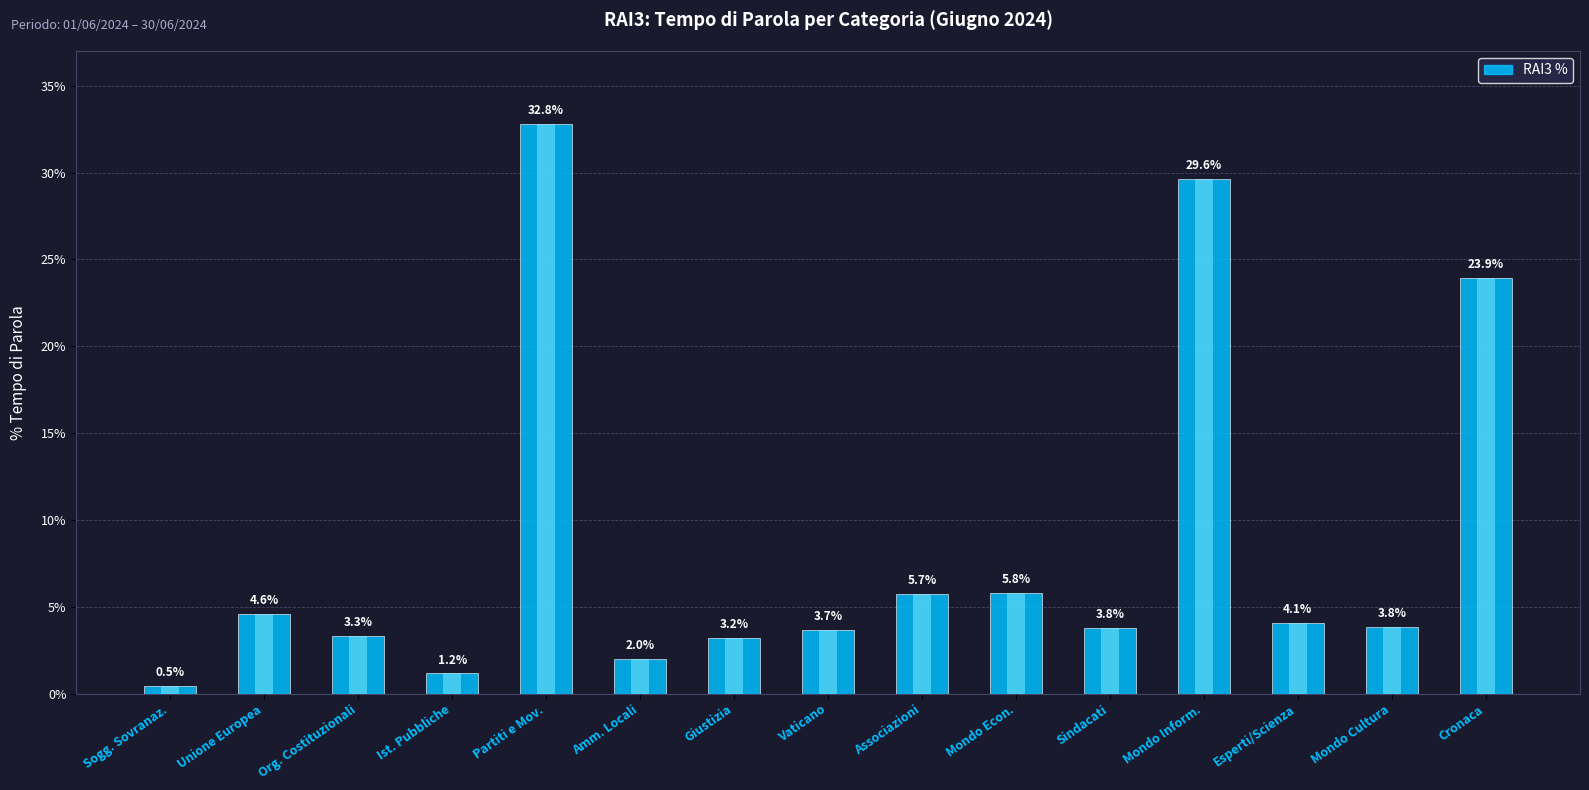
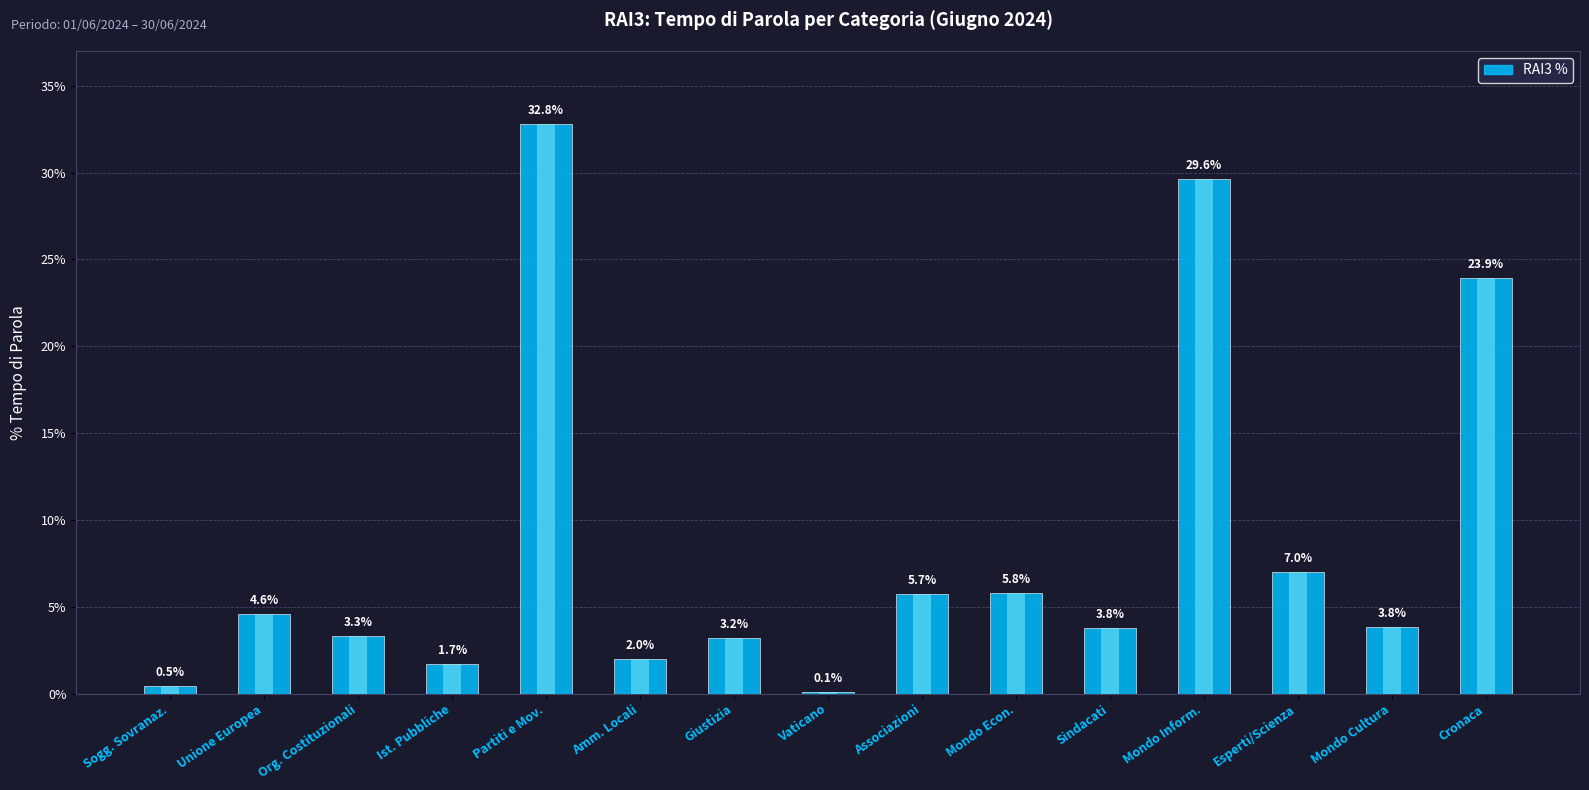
Ist. Pubbliche: 1.2% -> 1.7%
Vaticano: 3.7% -> 0.1%
Esperti/Scienza: 4.1% -> 7.0%
